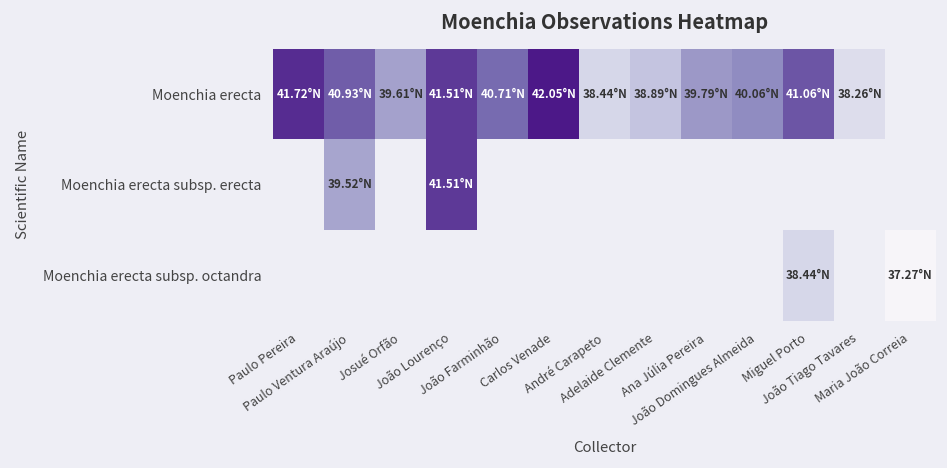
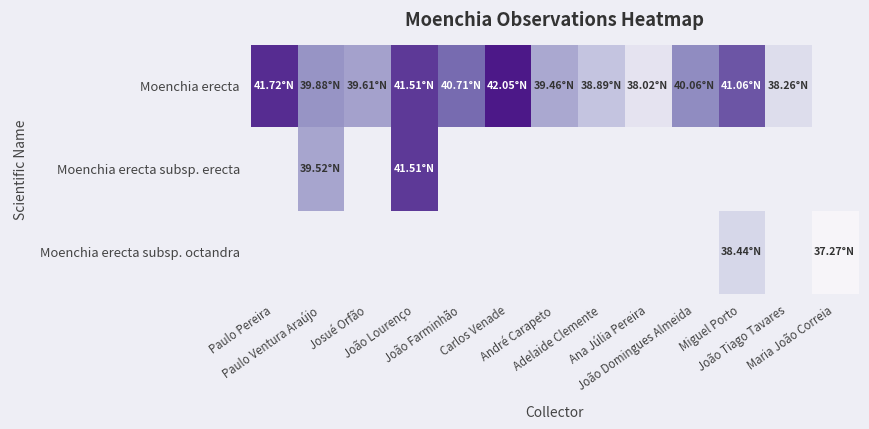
Moenchia erecta, Paulo Ventura Araújo: 40.93°N -> 39.88°N
Moenchia erecta, André Carapeto: 38.44°N -> 39.46°N
Moenchia erecta, Ana Júlia Pereira: 39.79°N -> 38.02°N
